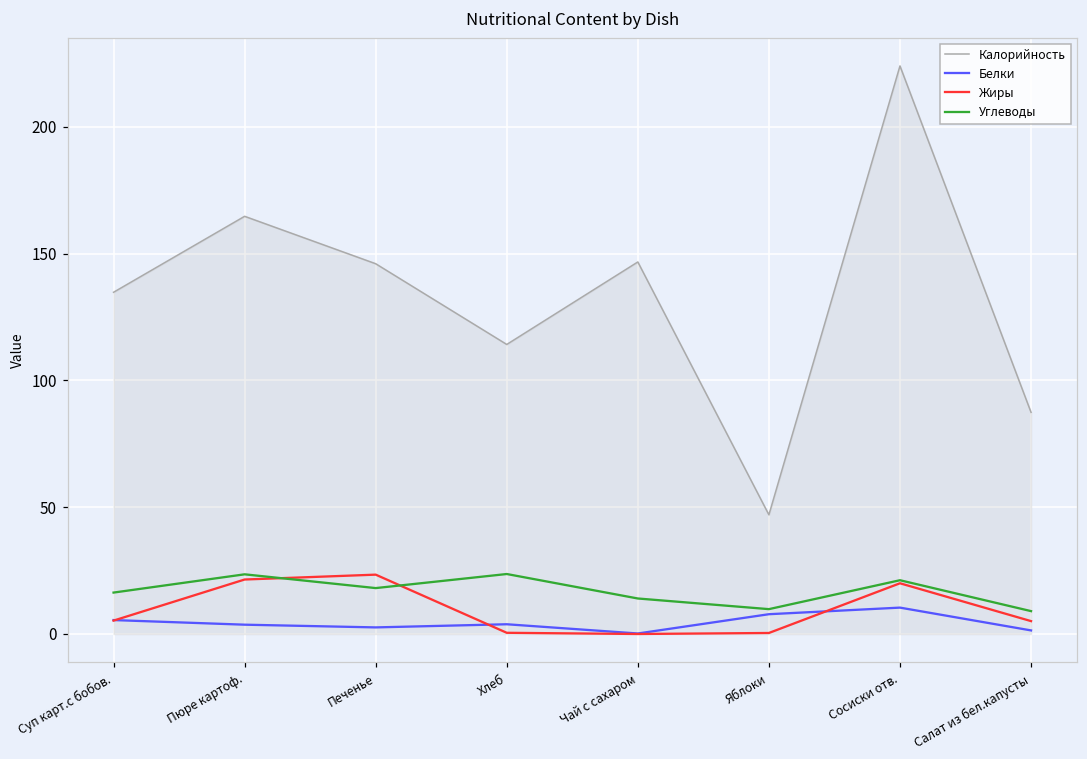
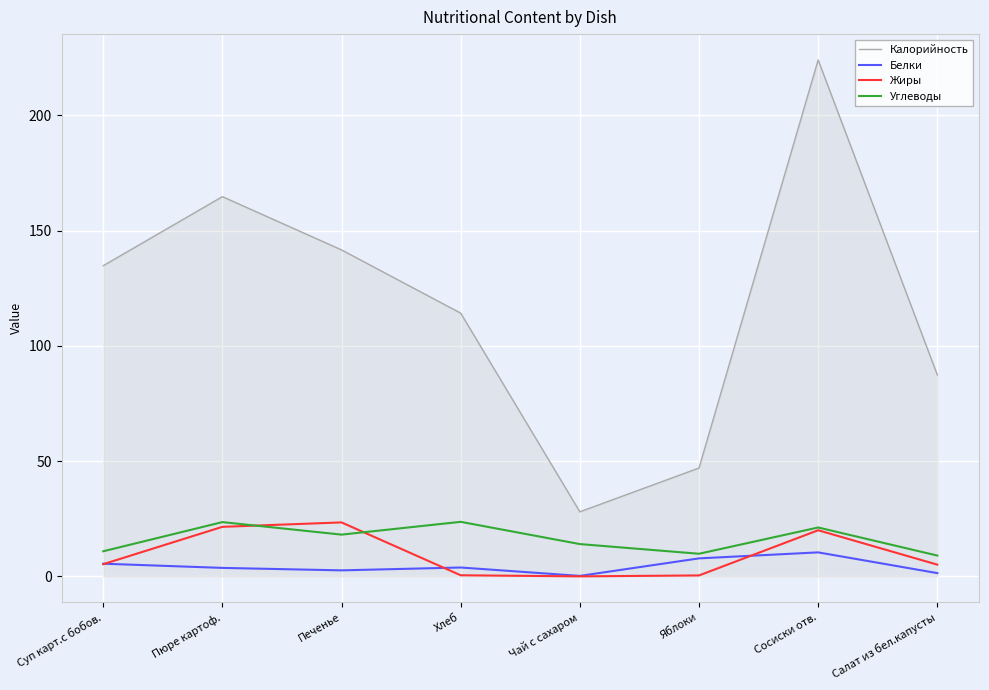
Углеводы, Суп карт.с бобов.: 16 -> 11
Калорийность, Печенье: 146 -> 142
Калорийность, Чай с сахаром: 147 -> 28
